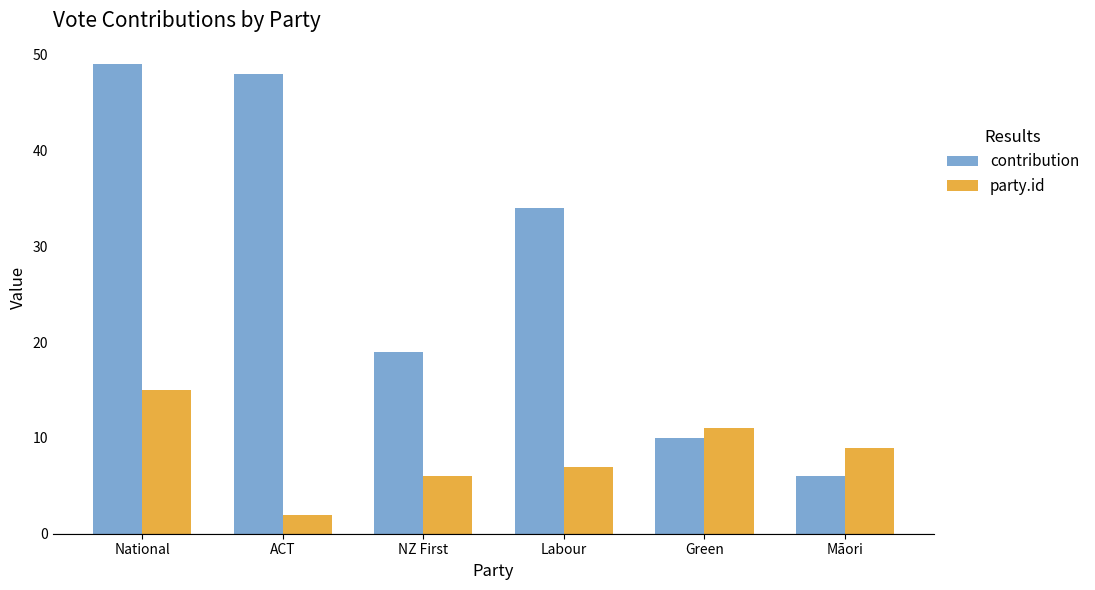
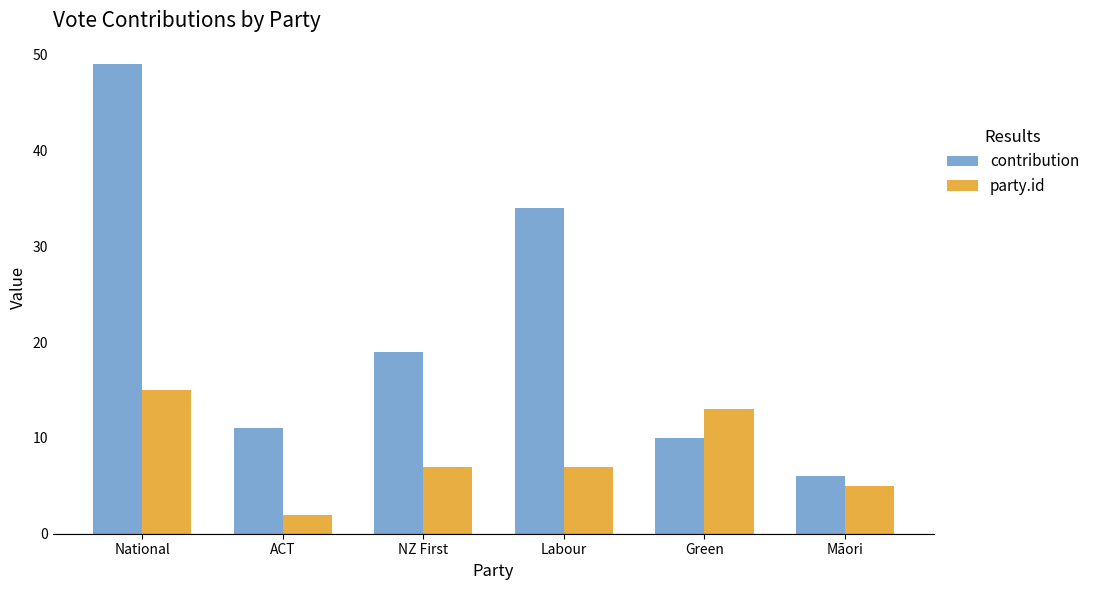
contribution, ACT: 48 -> 11
party.id, NZ First: 6 -> 7
party.id, Green: 11 -> 13
party.id, Māori: 9 -> 5
